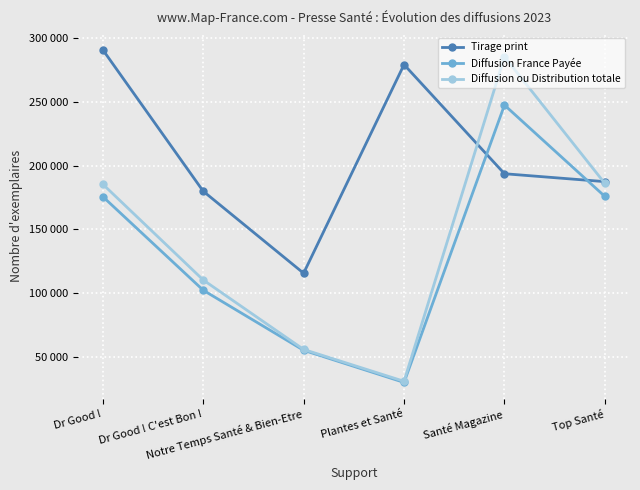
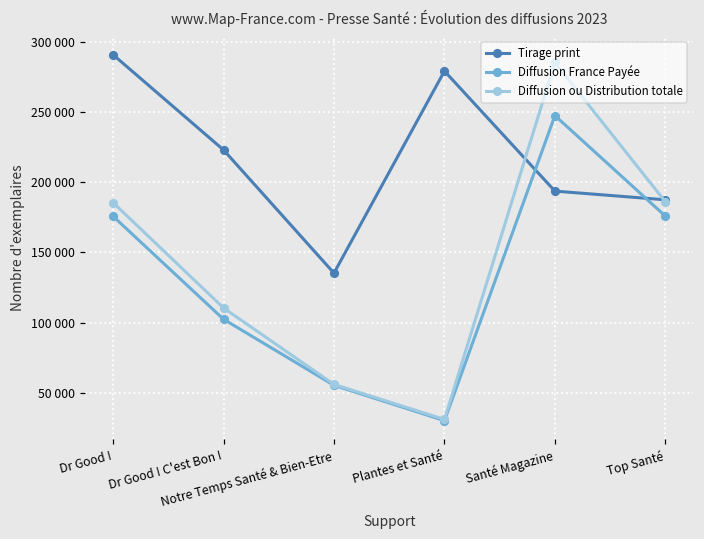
Tirage print, Dr Good ! C'est Bon !: 180000 -> 223000
Tirage print, Notre Temps Santé & Bien-Etre: 116000 -> 135000
